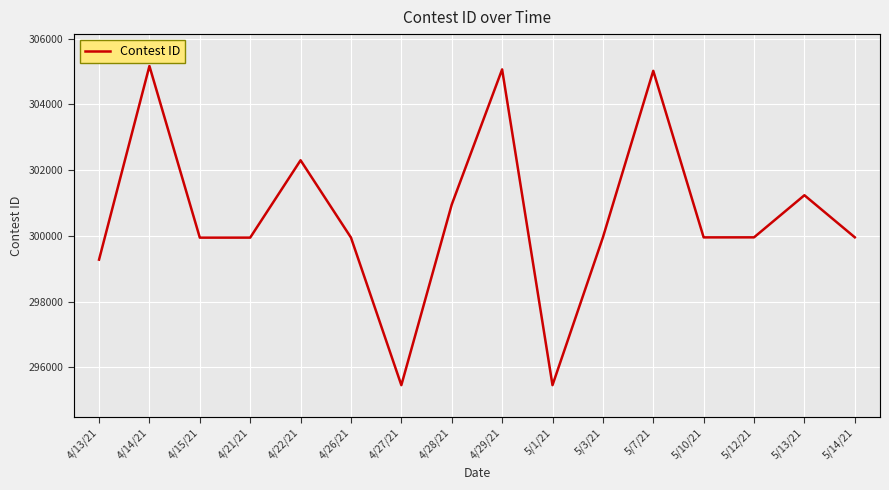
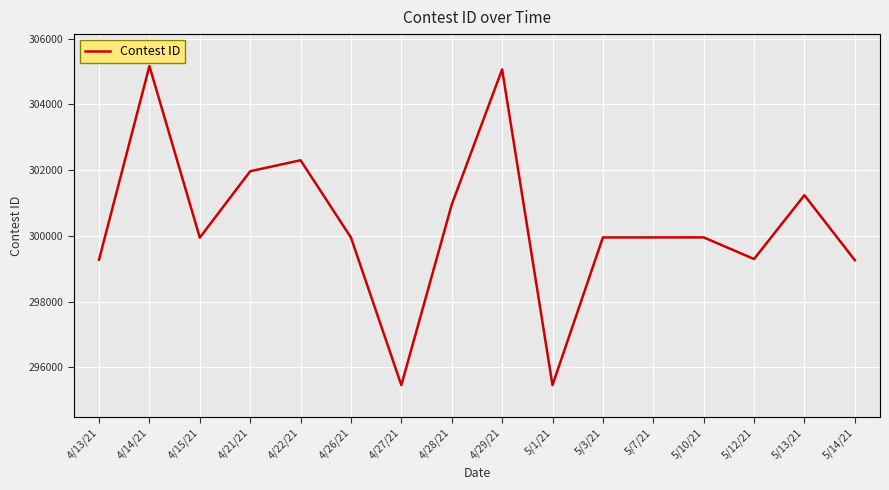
4/21/21: 299900 -> 302000
5/7/21: 305000 -> 300000
5/12/21: 300000 -> 299300
5/14/21: 300000 -> 299300
